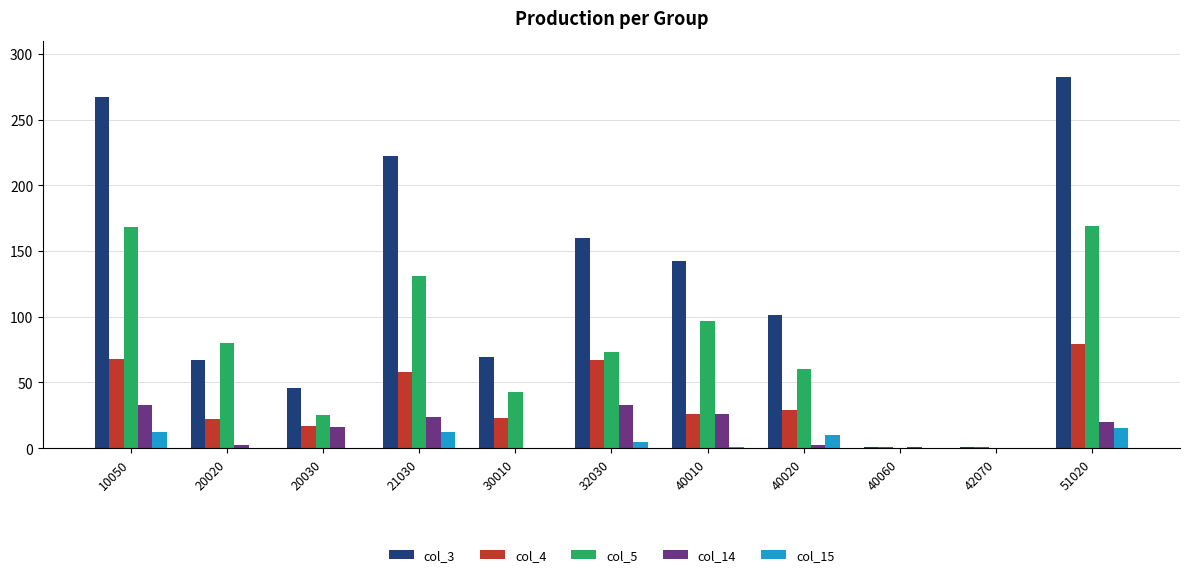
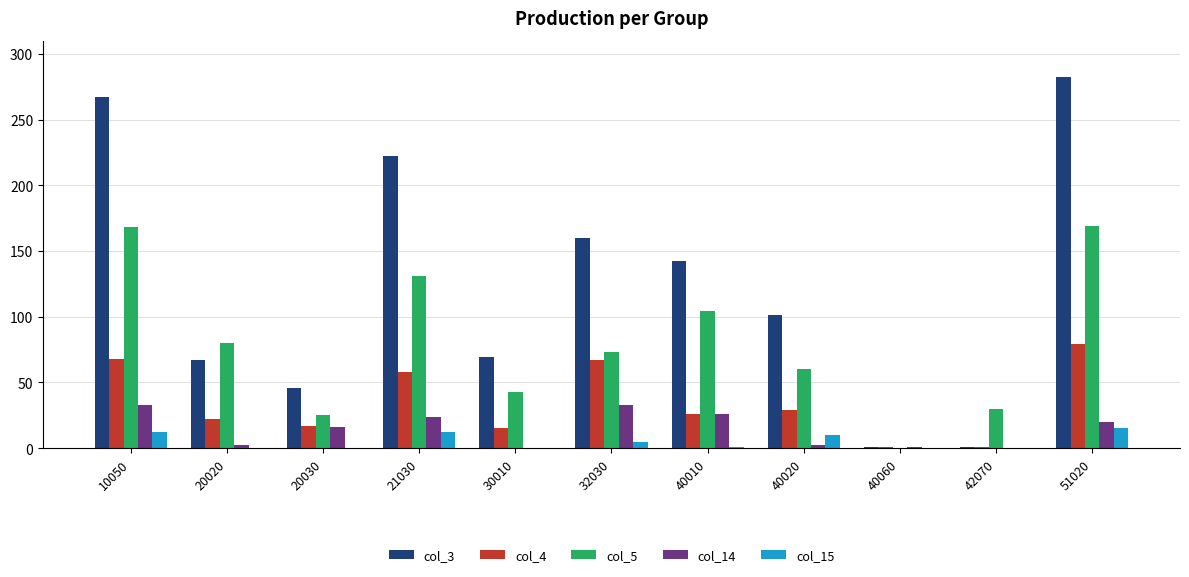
col_4, 30010: 23 -> 15
col_5, 40010: 97 -> 104
col_5, 42070: 0 -> 30
